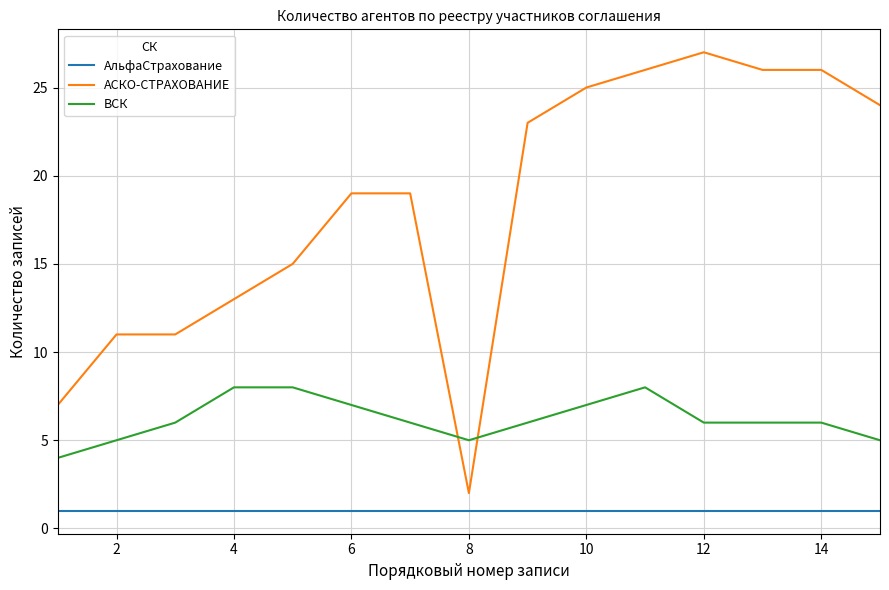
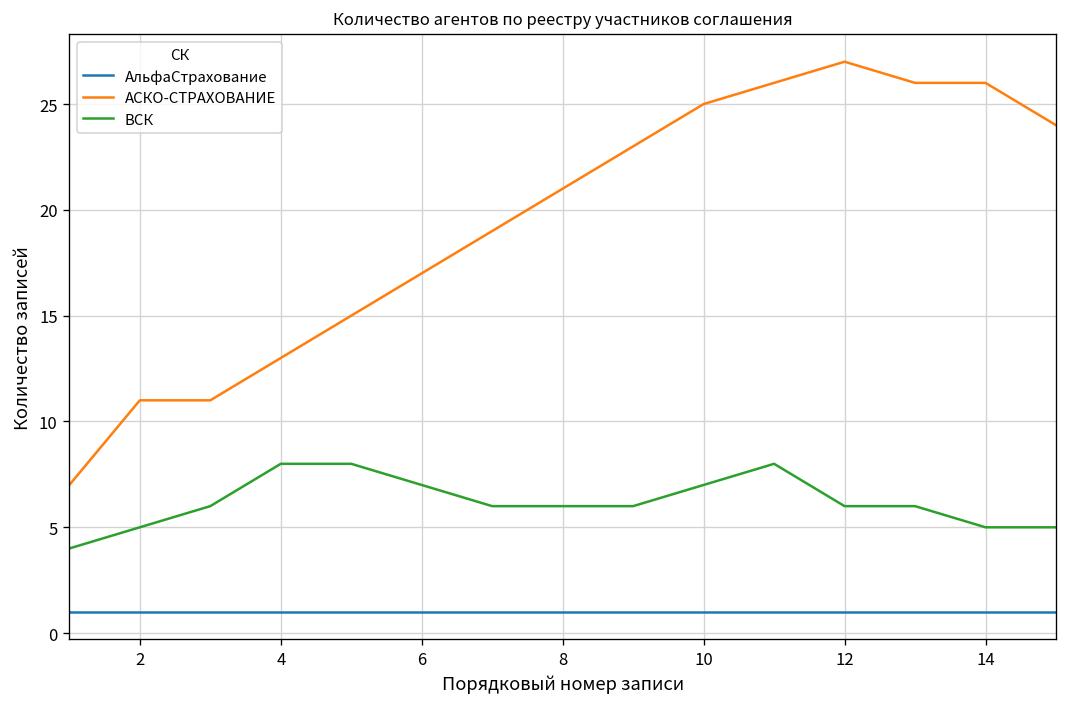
АСКО-СТРАХОВАНИЕ, 6: 19 -> 17
АСКО-СТРАХОВАНИЕ, 8: 2 -> 21
ВСК, 8: 5 -> 6
ВСК, 14: 6 -> 5
